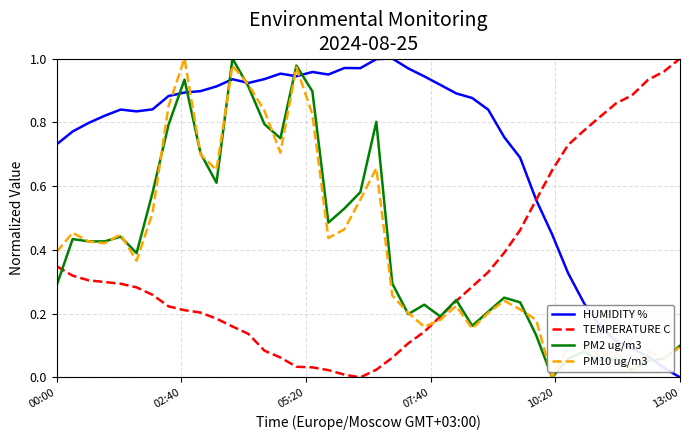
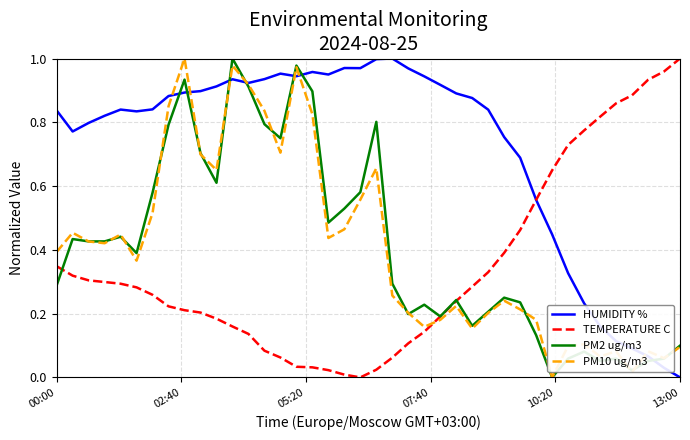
HUMIDITY %, 00:00: 0.73 -> 0.84
